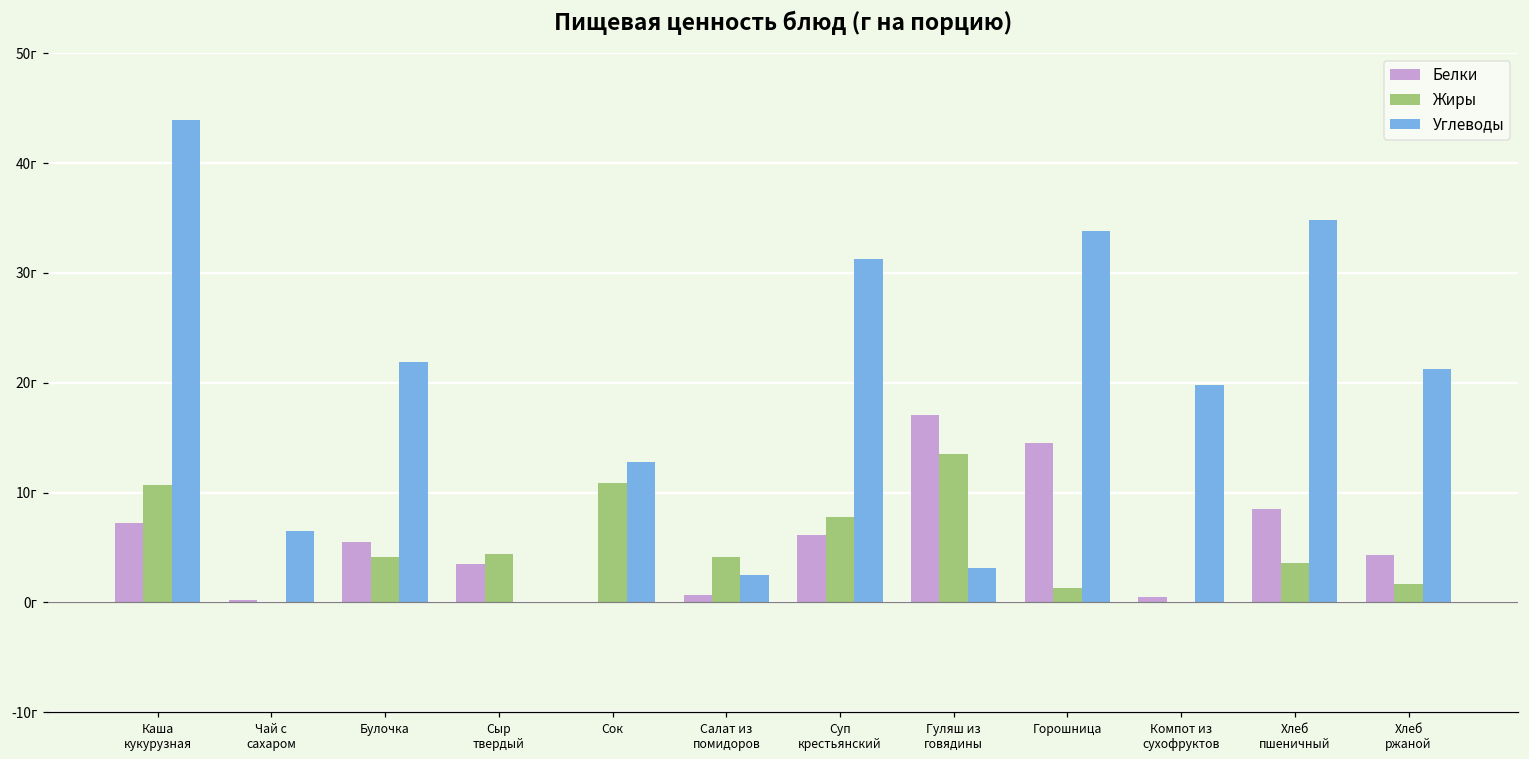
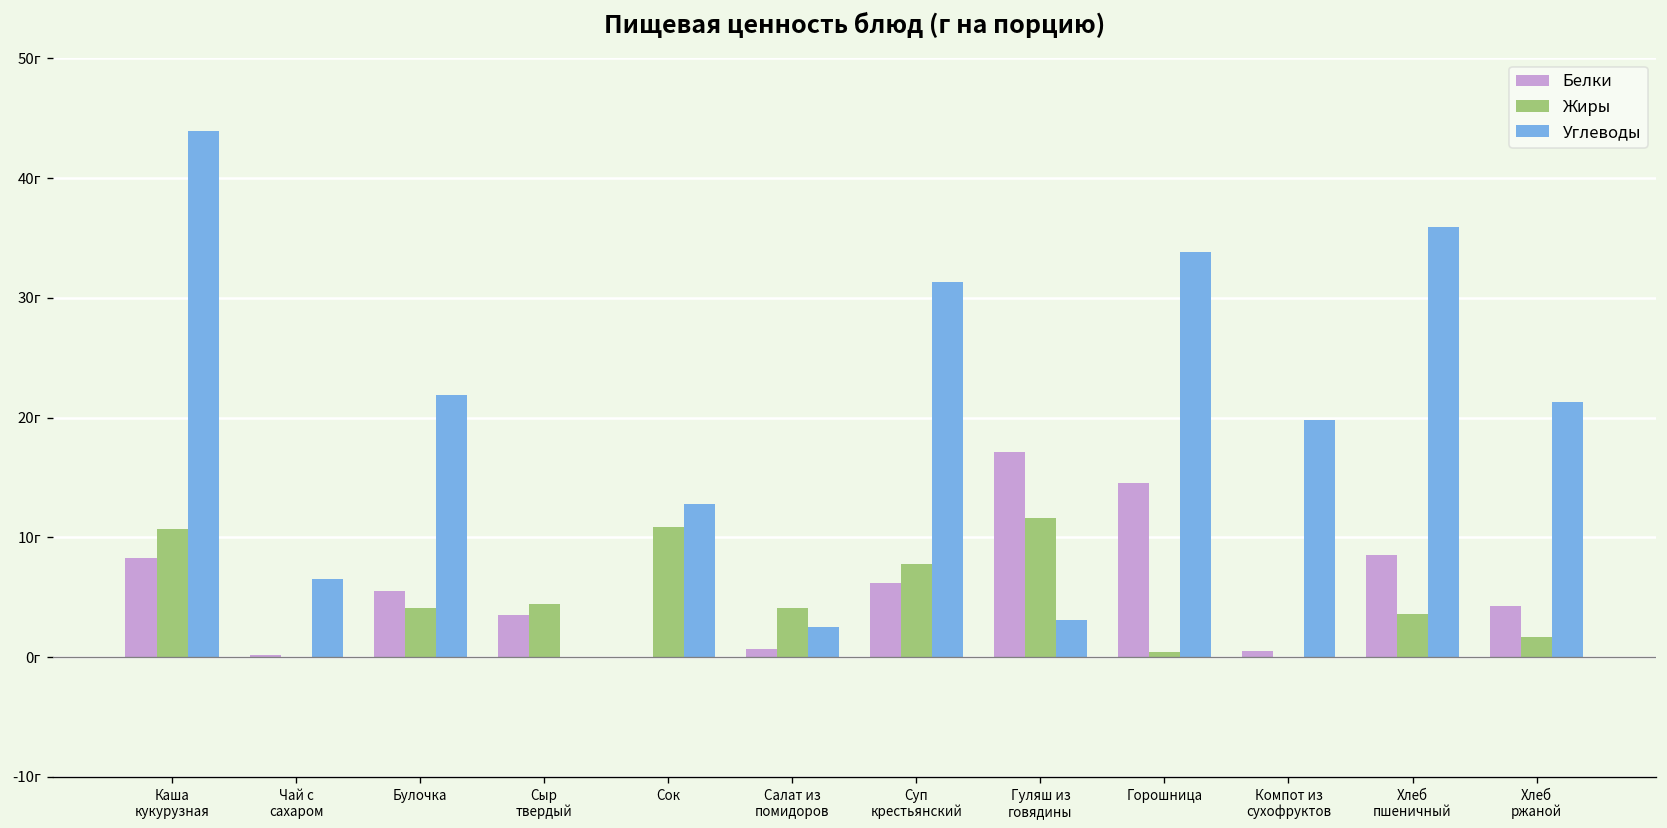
Белки, Каша кукурузная: 7г -> 8г
Жиры, Гуляш из говядины: 14г -> 12г
Жиры, Горошница: 1г -> 0г
Углеводы, Хлеб пшеничный: 35г -> 36г
